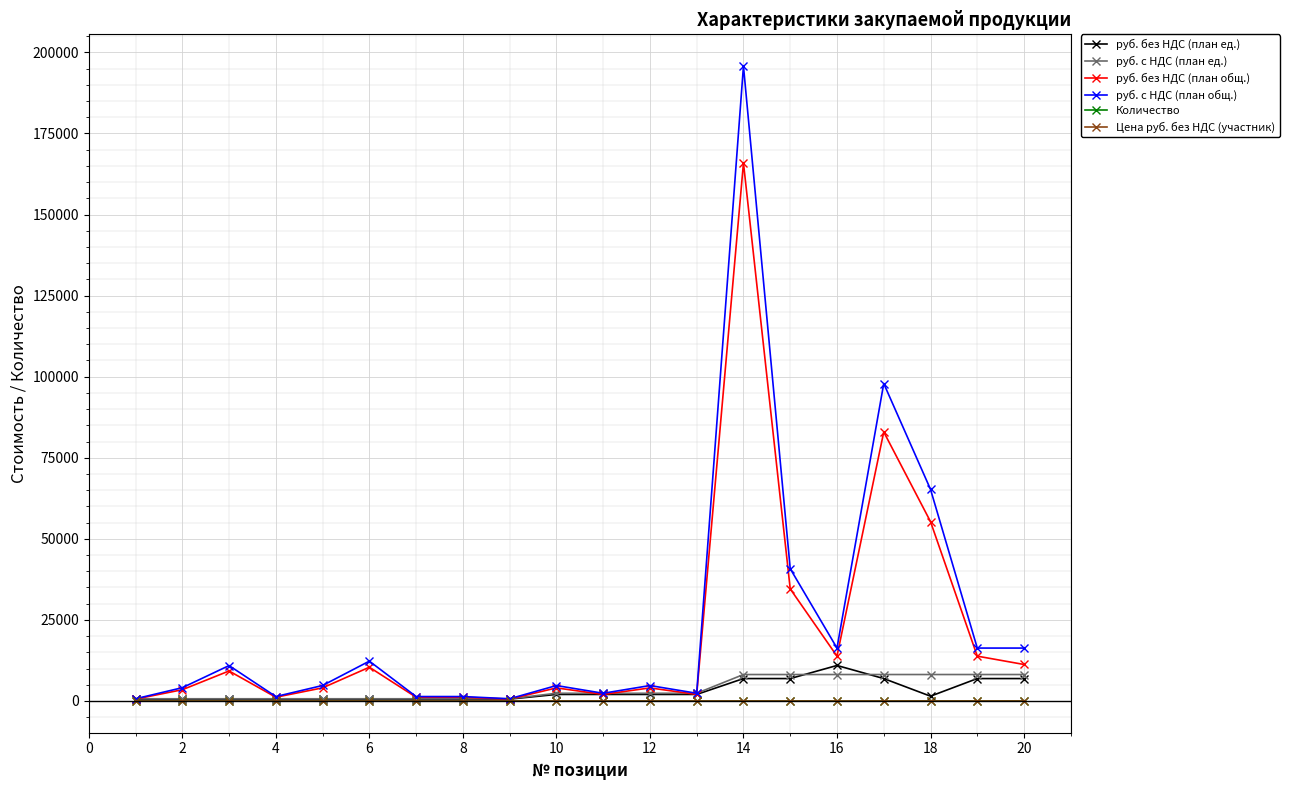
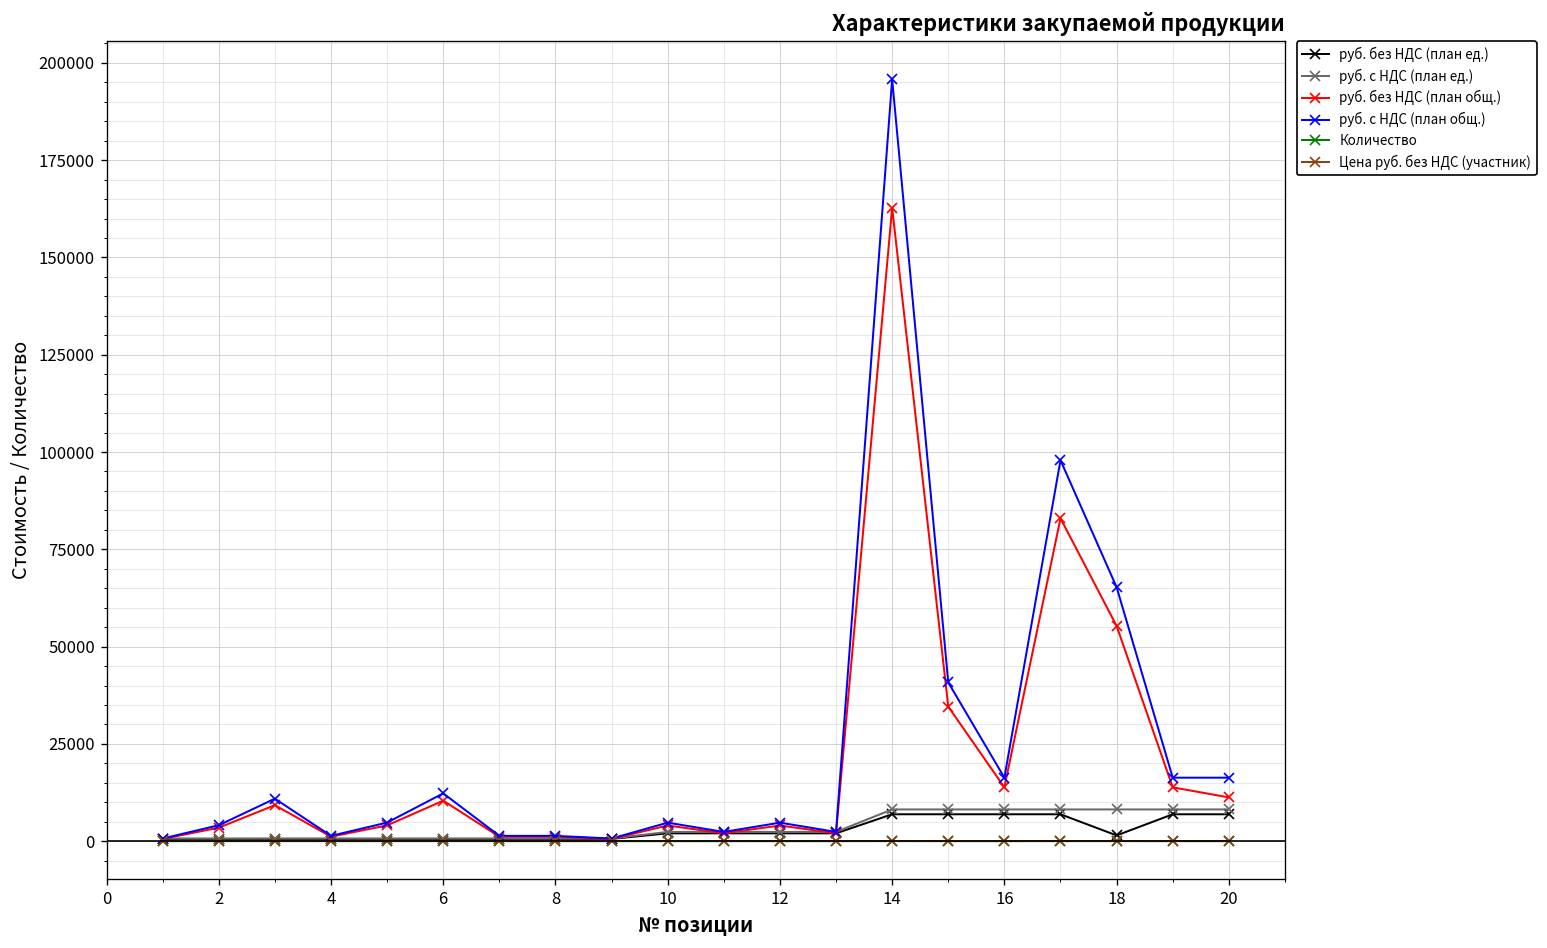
руб. без НДС (план общ.), 14: 166000 -> 163000
руб. без НДС (план ед.), 16: 11000 -> 7000
